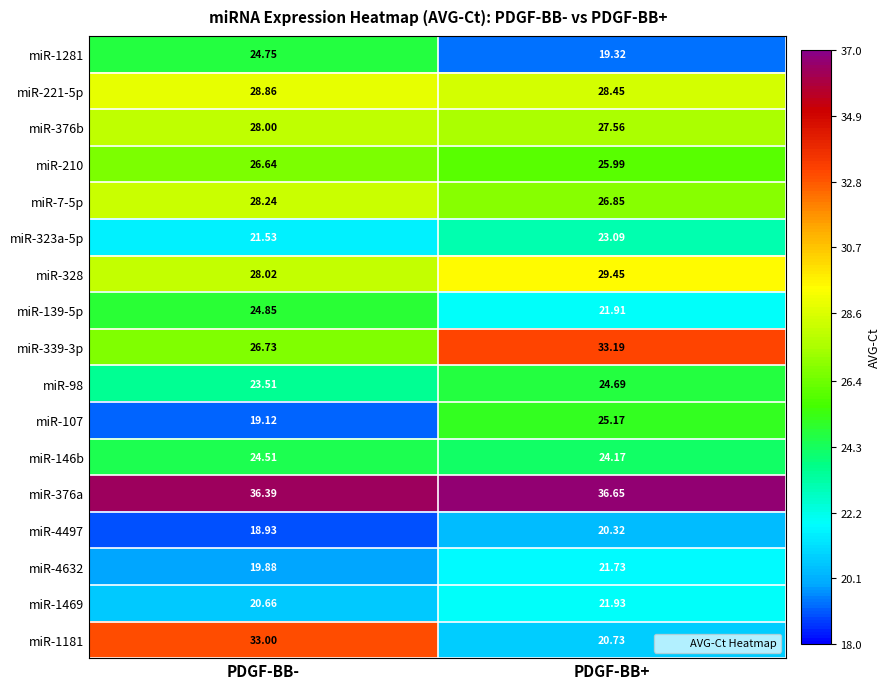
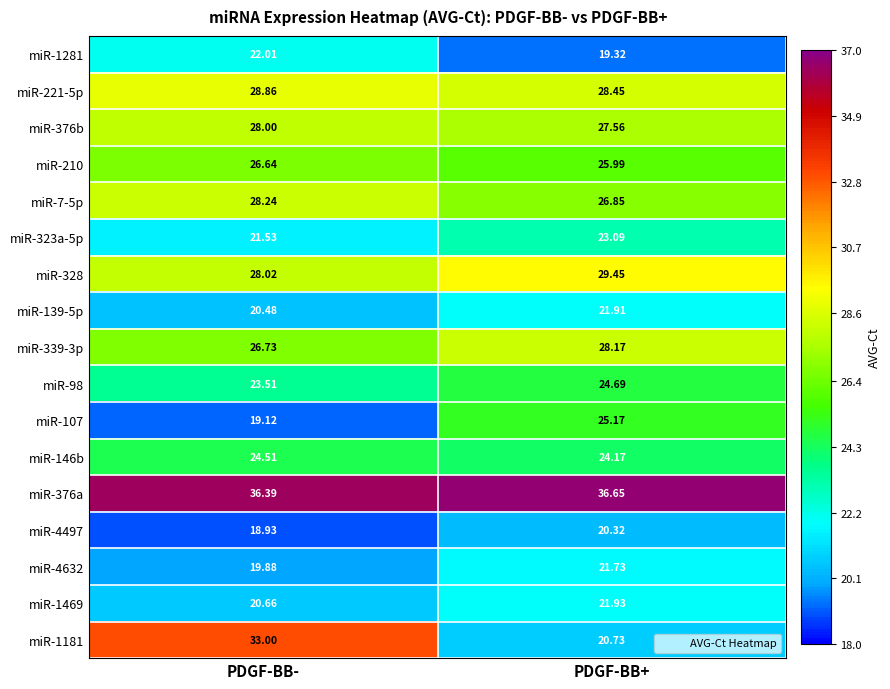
miR-1281, PDGF-BB-: 24.75 -> 22.01
miR-139-5p, PDGF-BB-: 24.85 -> 20.48
miR-339-3p, PDGF-BB+: 33.19 -> 28.17
